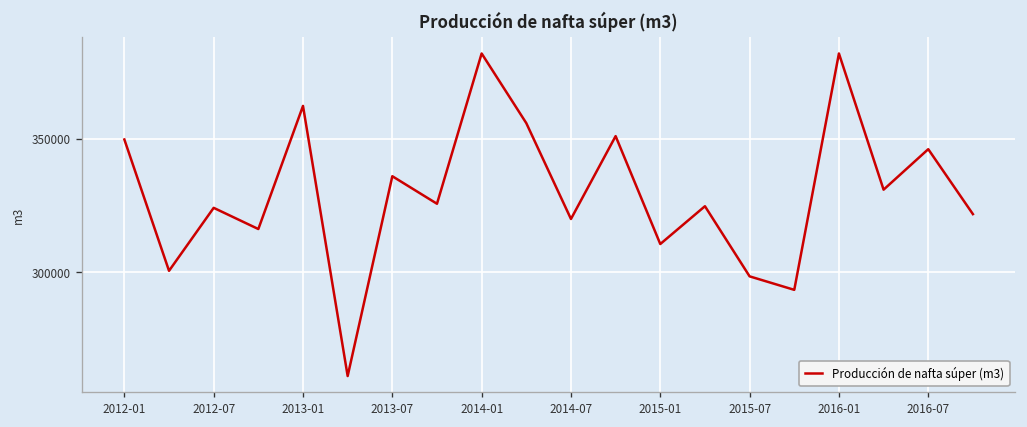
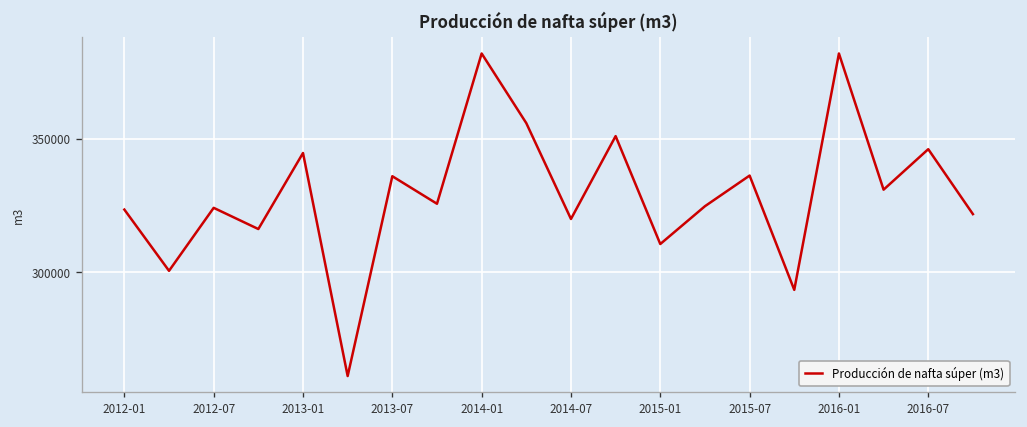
2012-01: 350000 -> 323000
2013-01: 362000 -> 345000
2015-07: 298000 -> 336000
